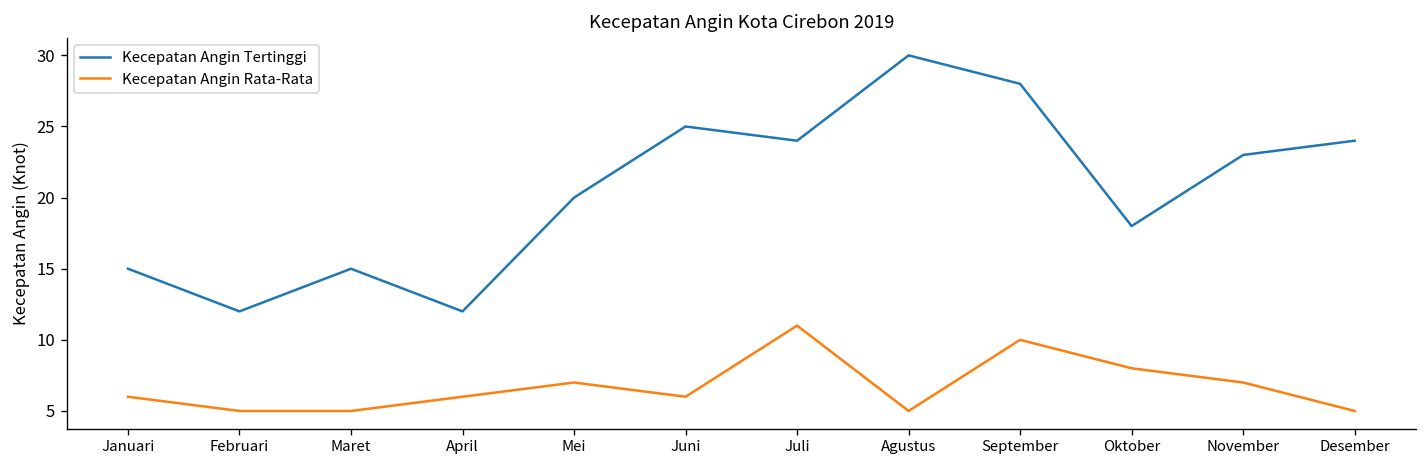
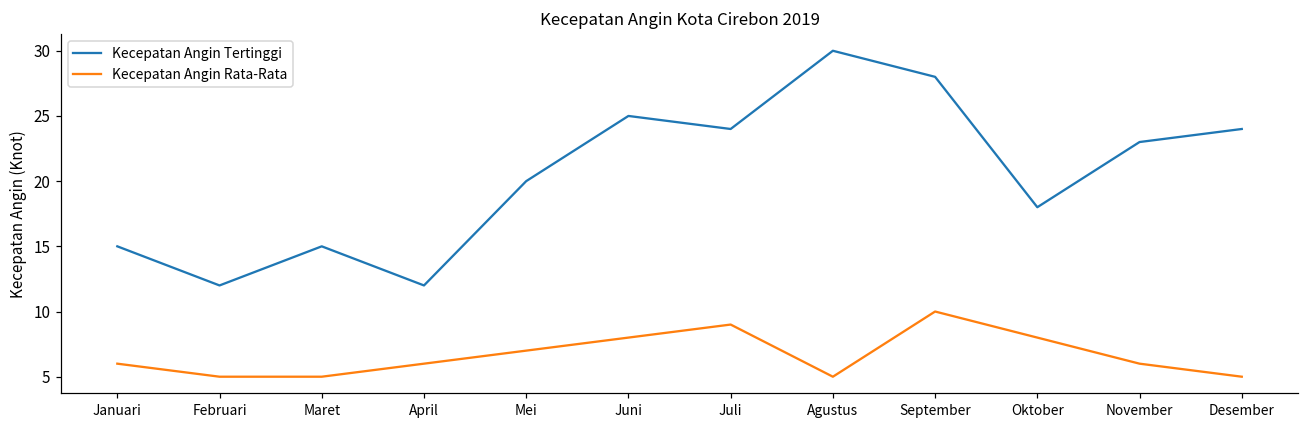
Kecepatan Angin Rata-Rata, Juni: 6 -> 8
Kecepatan Angin Rata-Rata, Juli: 11 -> 9
Kecepatan Angin Rata-Rata, November: 7 -> 6
